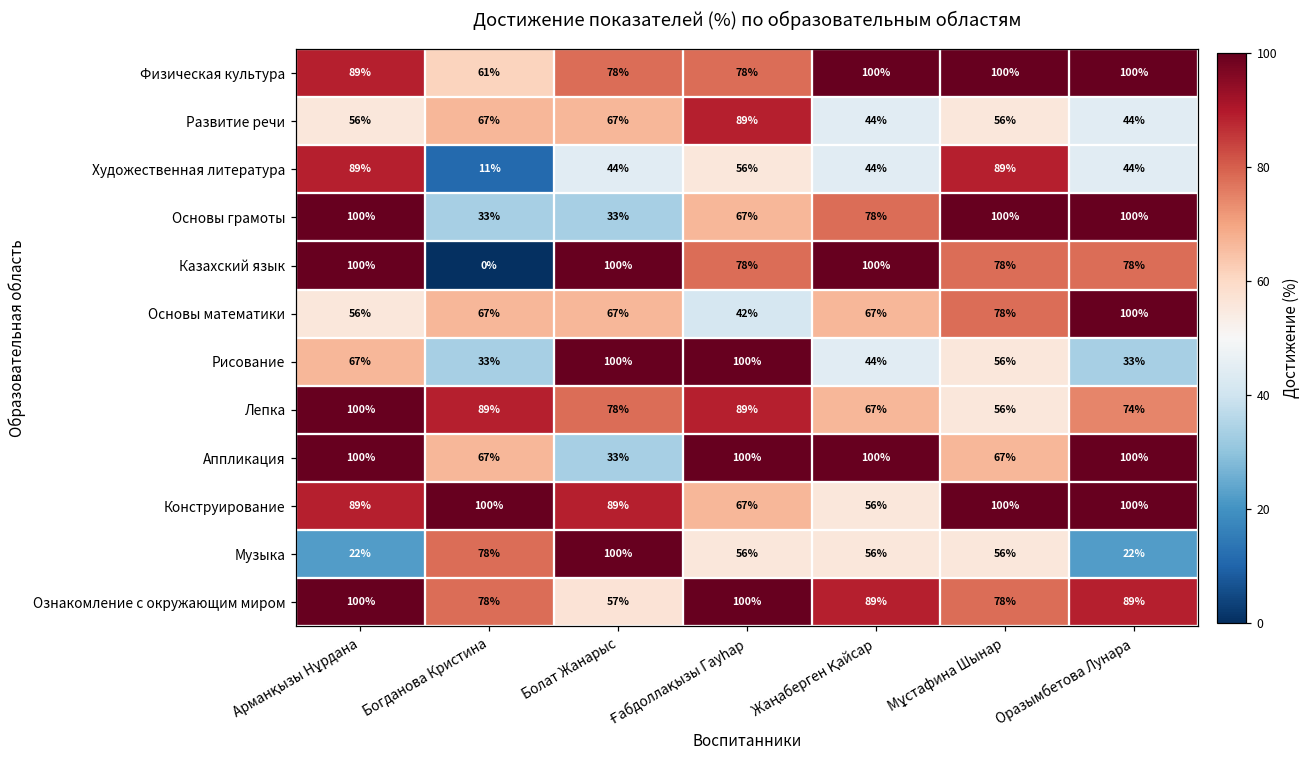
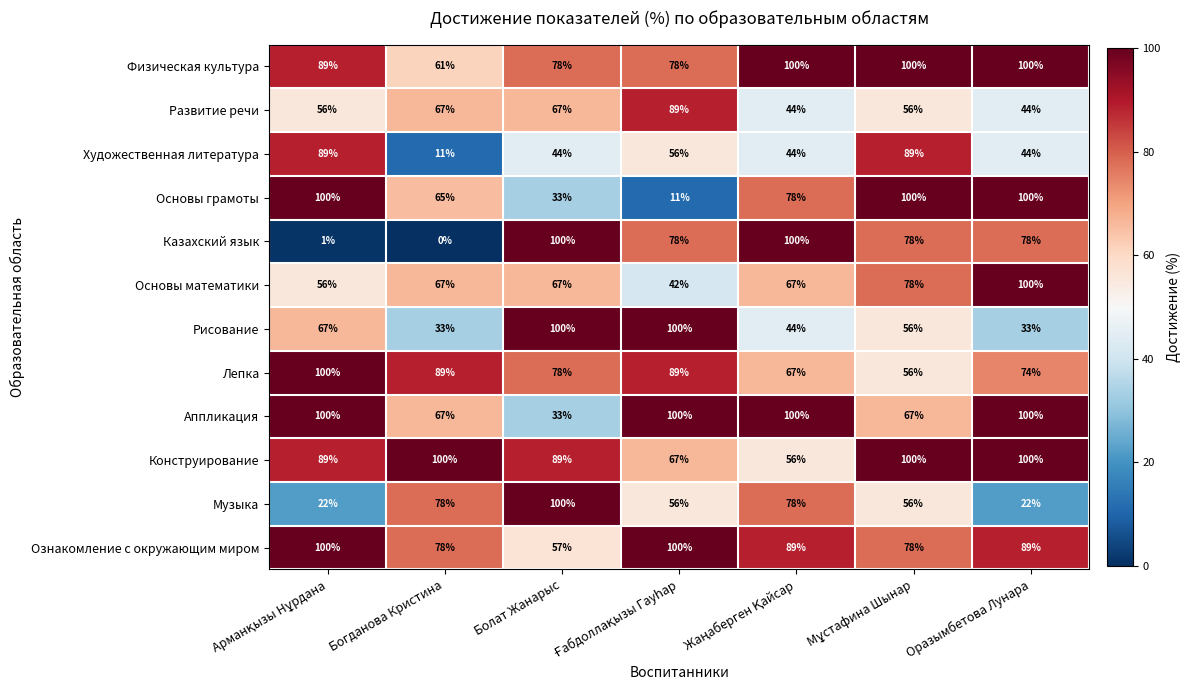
Основы грамоты, Богданова Кристина: 33% -> 65%
Основы грамоты, Ғабдоллақызы Гауһар: 67% -> 11%
Казахский язык, Арманқызы Нұрдана: 100% -> 1%
Музыка, Жаңаберген Қайсар: 56% -> 78%
